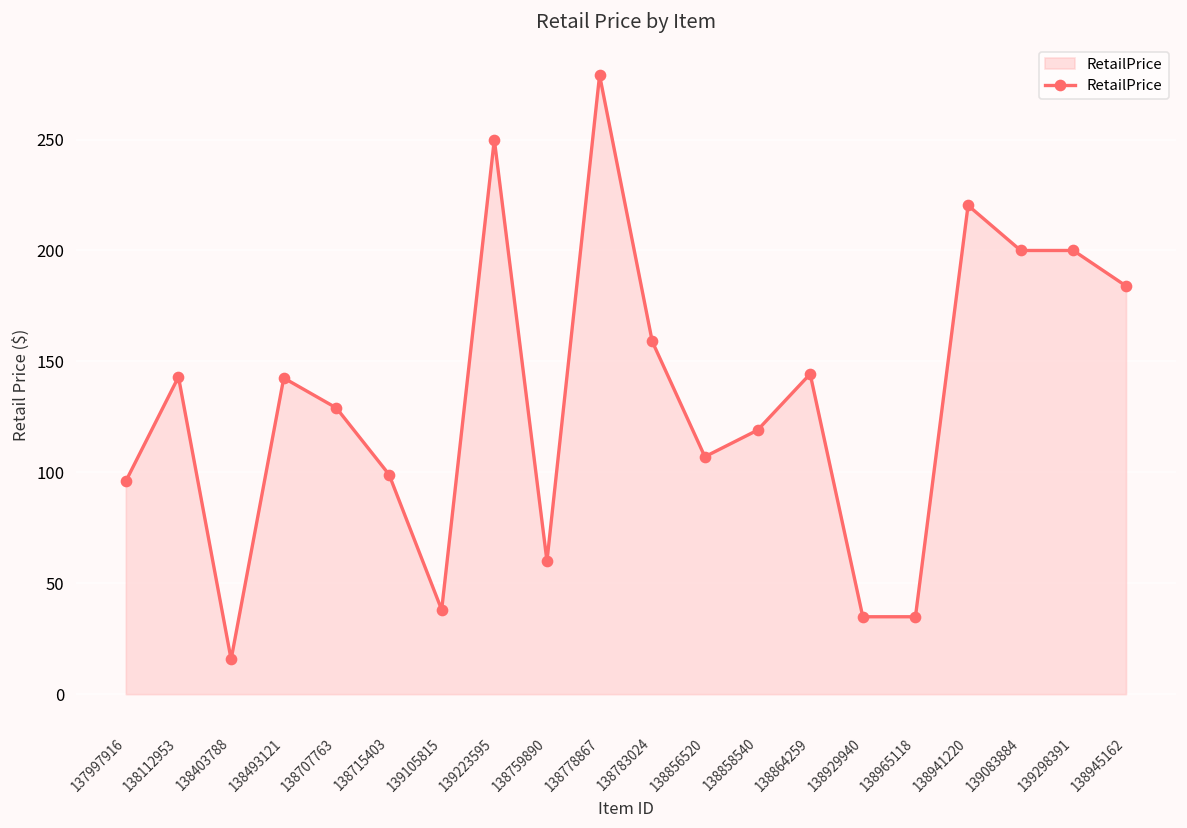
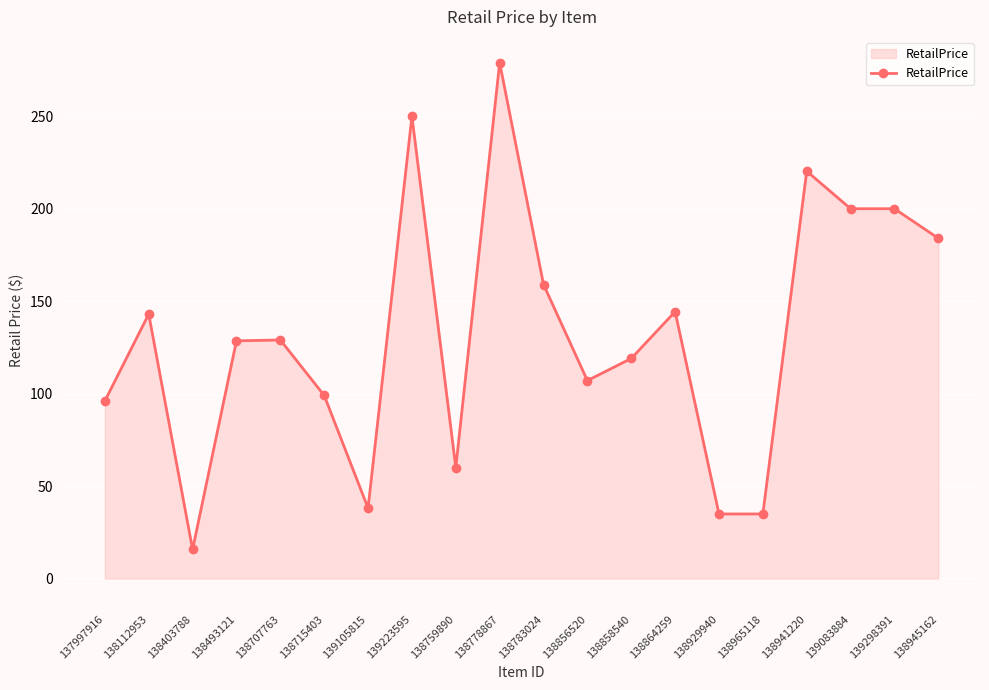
138493121: 143 -> 129
